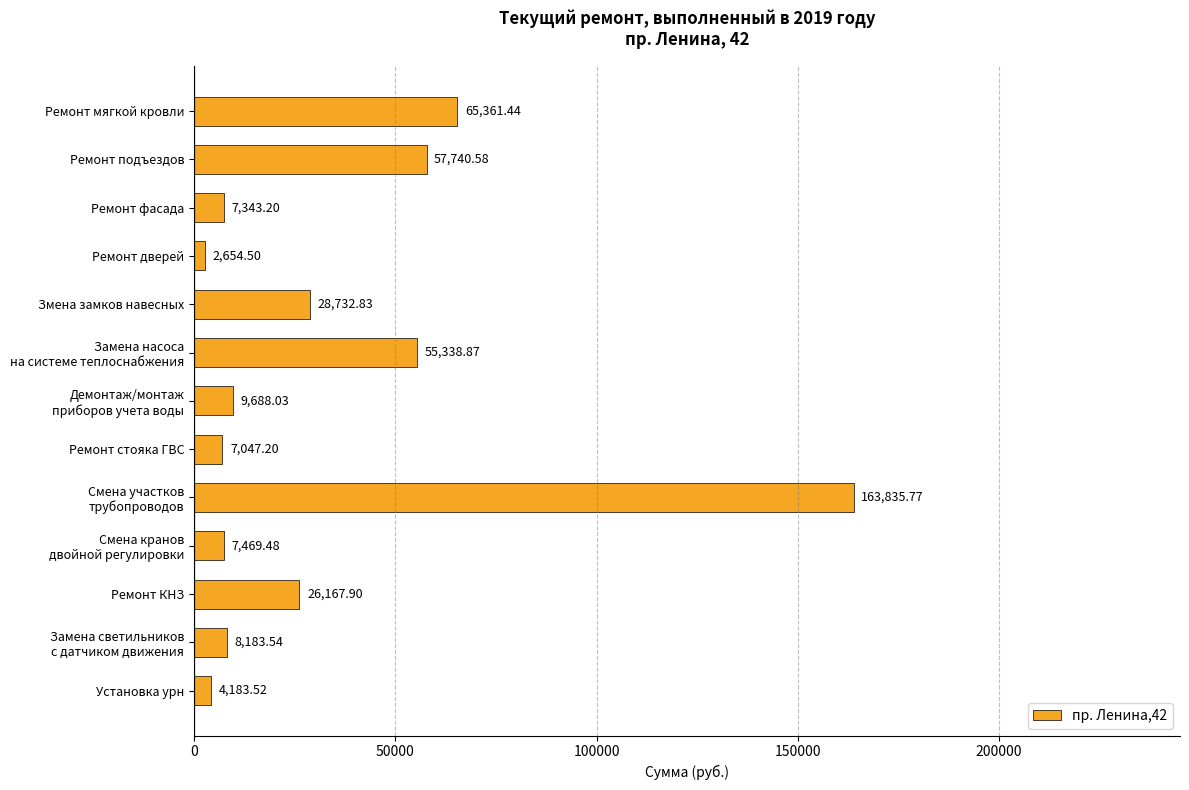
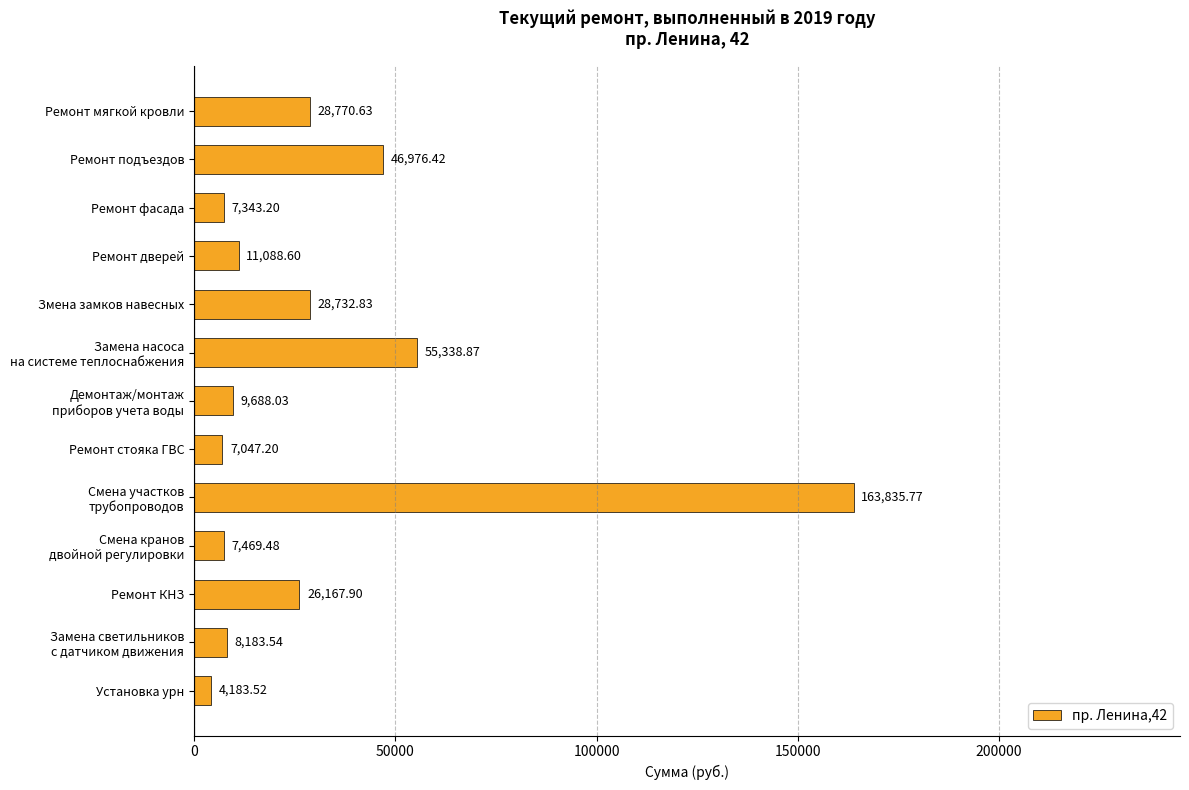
Ремонт мягкой кровли: 65,361.44 -> 28,770.63
Ремонт подъездов: 57,740.58 -> 46,976.42
Ремонт дверей: 2,654.50 -> 11,088.60
